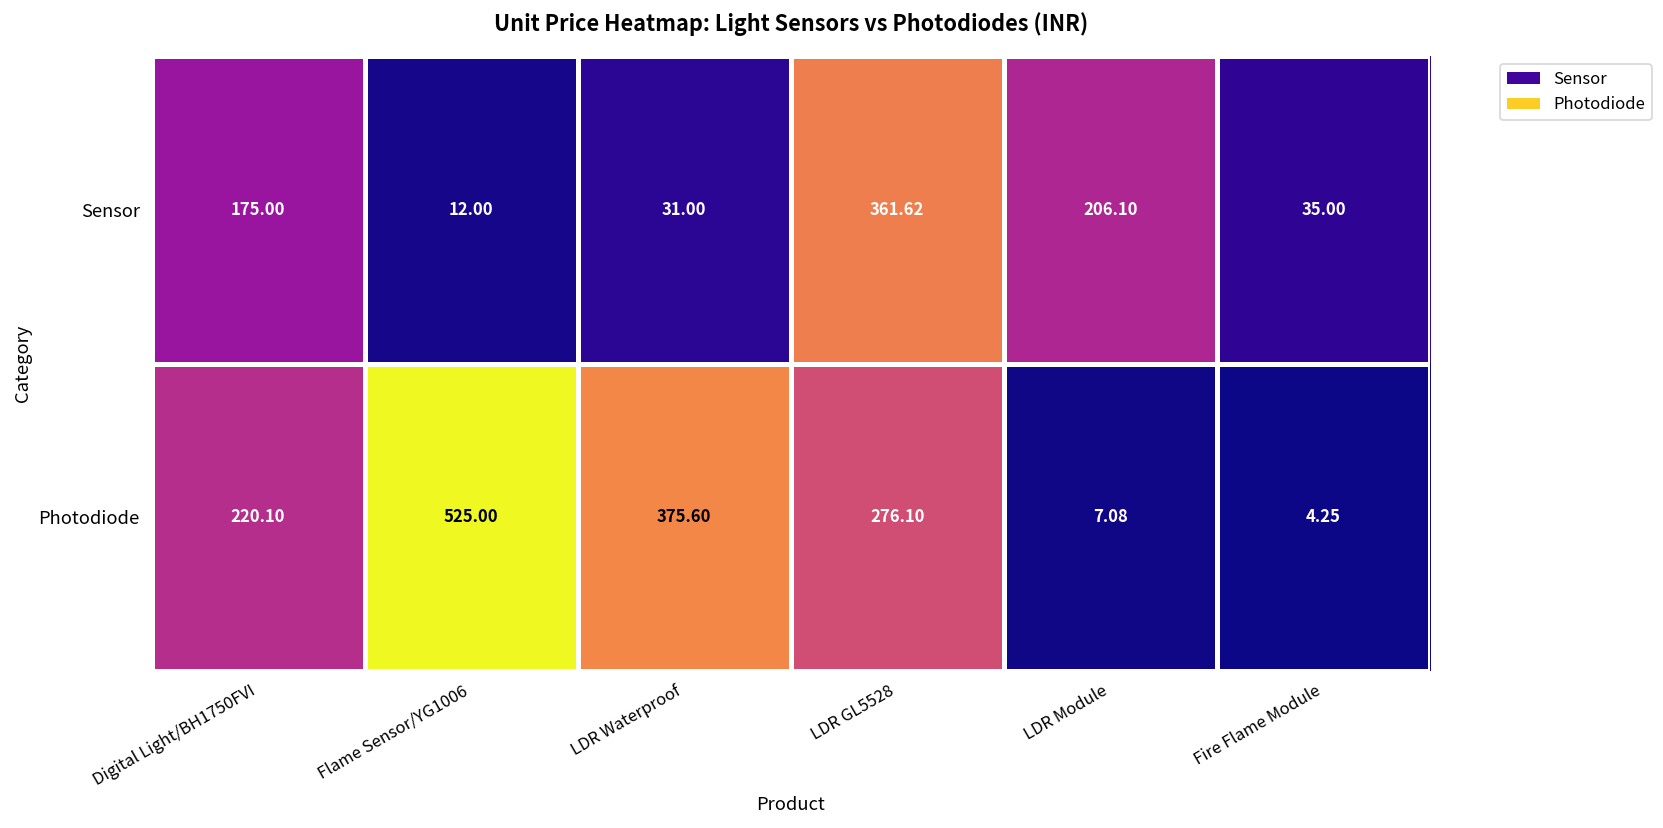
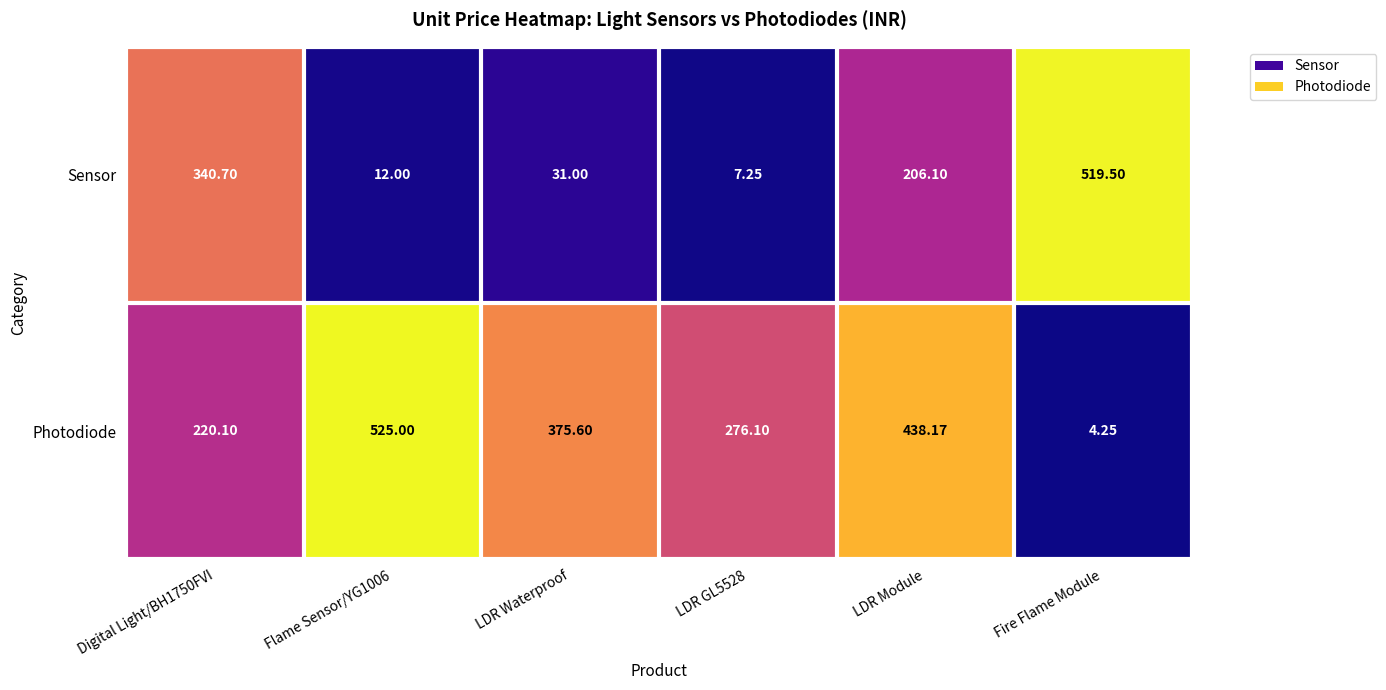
Sensor, Digital Light/BH1750FVI: 175.00 -> 340.70
Sensor, LDR GL5528: 361.62 -> 7.25
Sensor, Fire Flame Module: 35.00 -> 519.50
Photodiode, LDR Module: 7.08 -> 438.17
